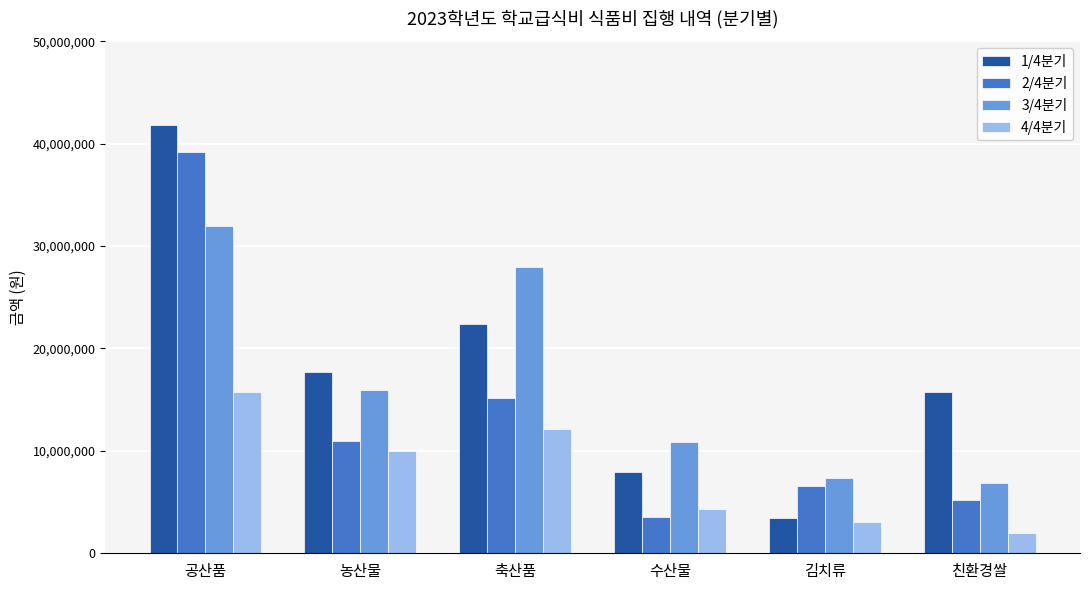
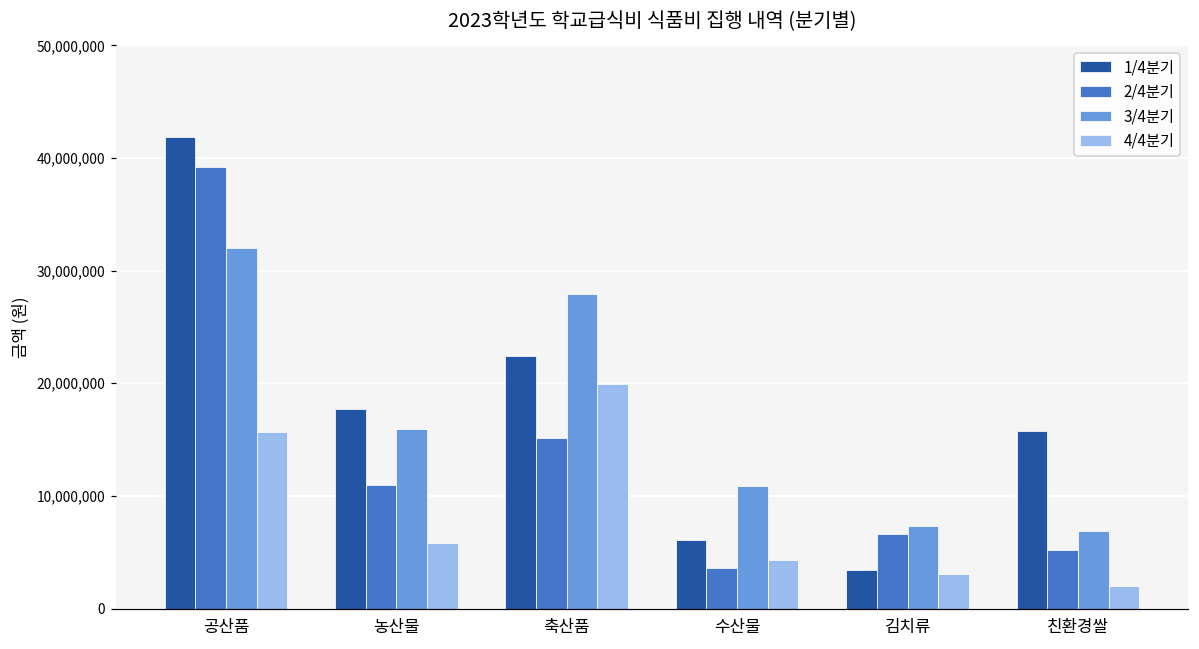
4/4분기, 농산물: 10,000,000 -> 5,800,000
4/4분기, 축산품: 12,200,000 -> 19,900,000
1/4분기, 수산물: 8,000,000 -> 6,100,000
